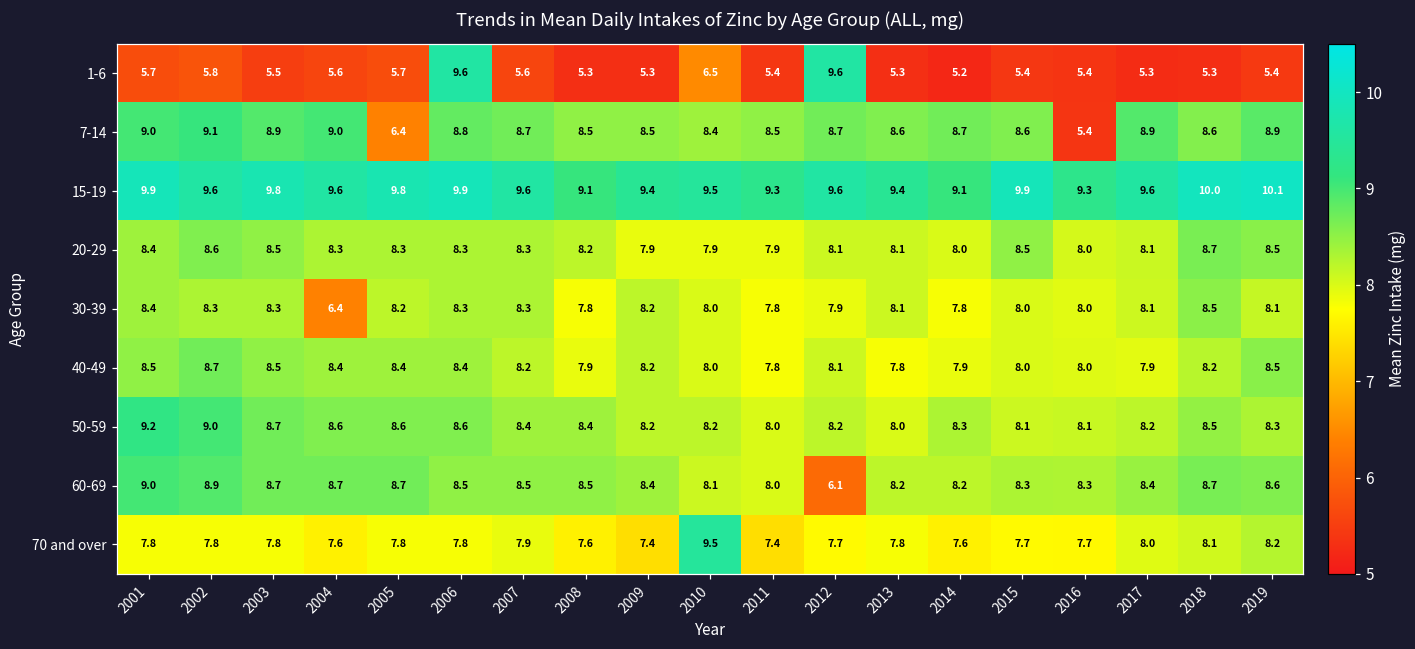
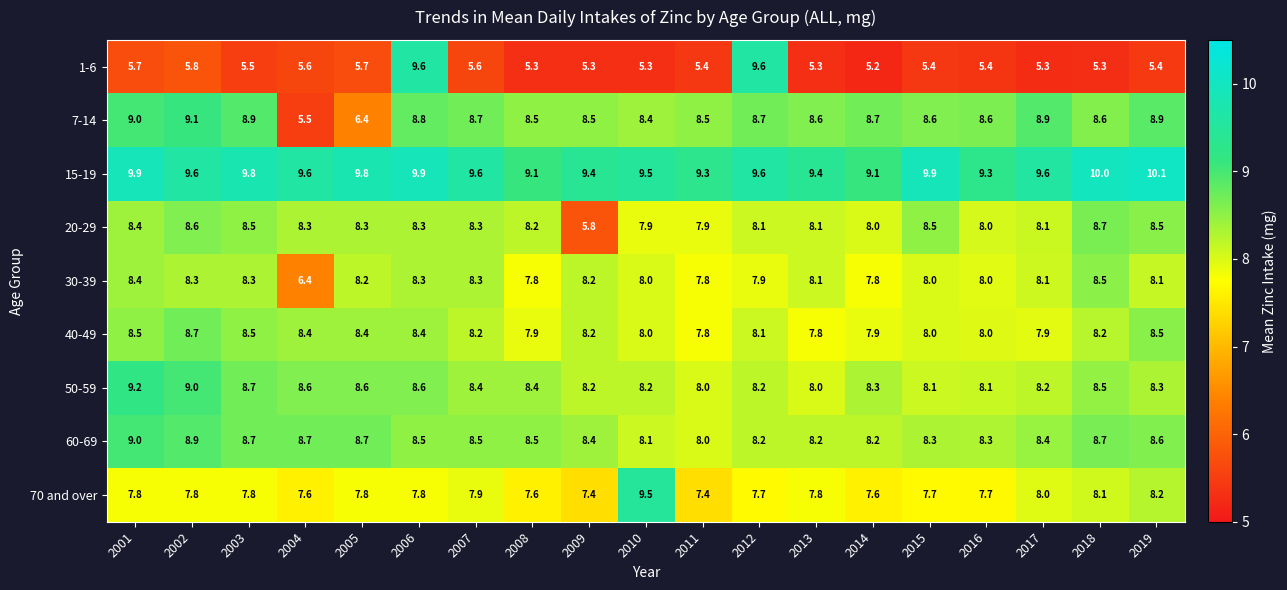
1-6, 2010: 6.5 -> 5.3
7-14, 2004: 9.0 -> 5.5
7-14, 2016: 5.4 -> 8.6
20-29, 2009: 7.9 -> 5.8
60-69, 2012: 6.1 -> 8.2
